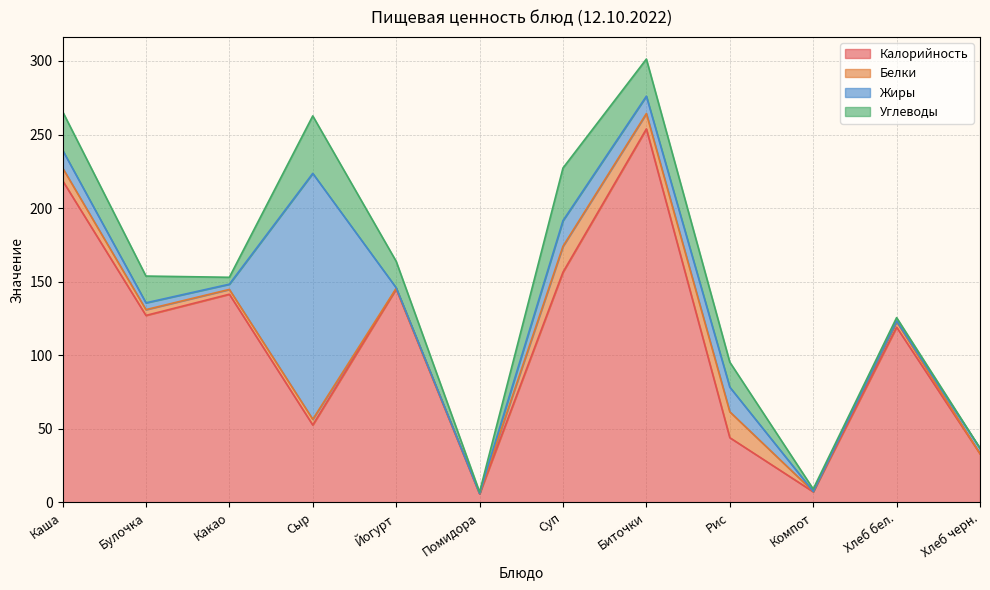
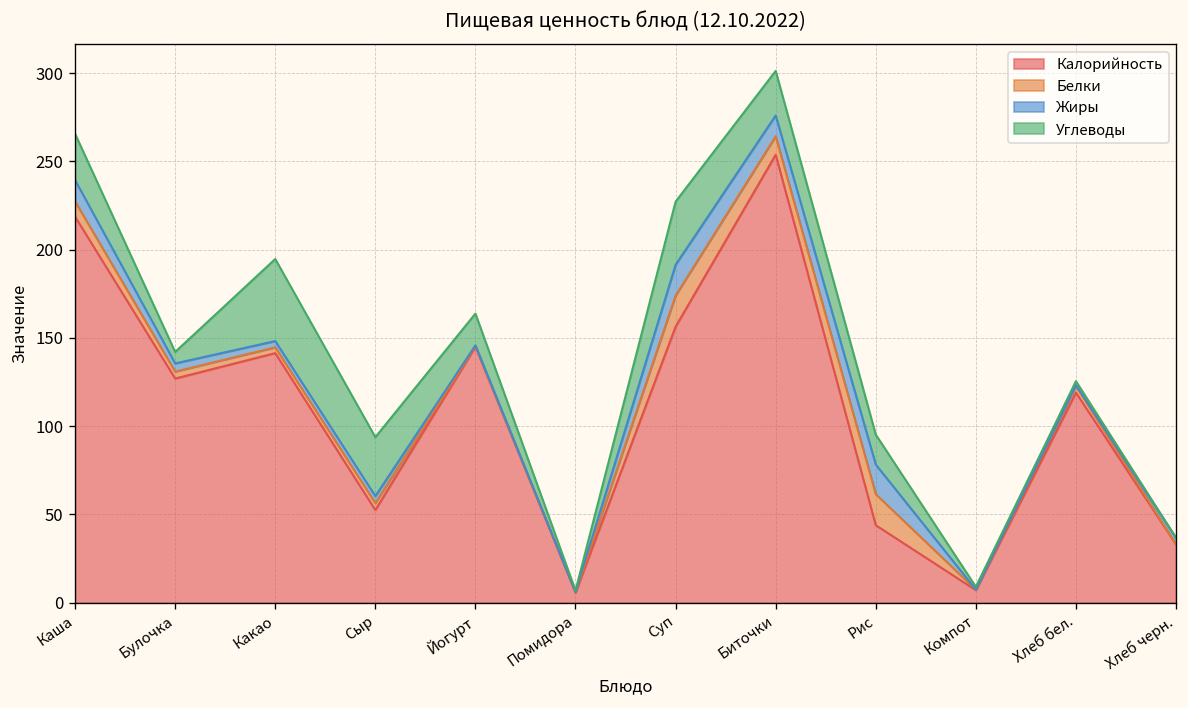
Углеводы, Булочка: 18 -> 7
Углеводы, Какао: 5 -> 47
Жиры, Сыр: 167 -> 4
Углеводы, Сыр: 39 -> 33
